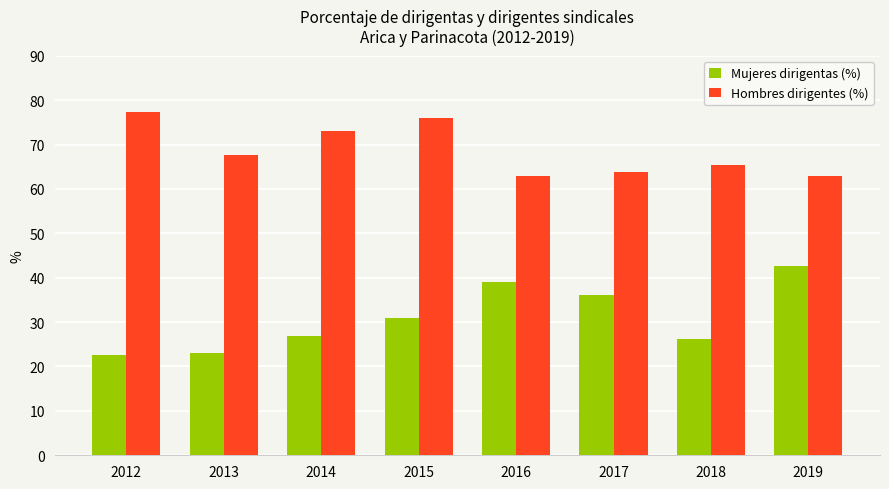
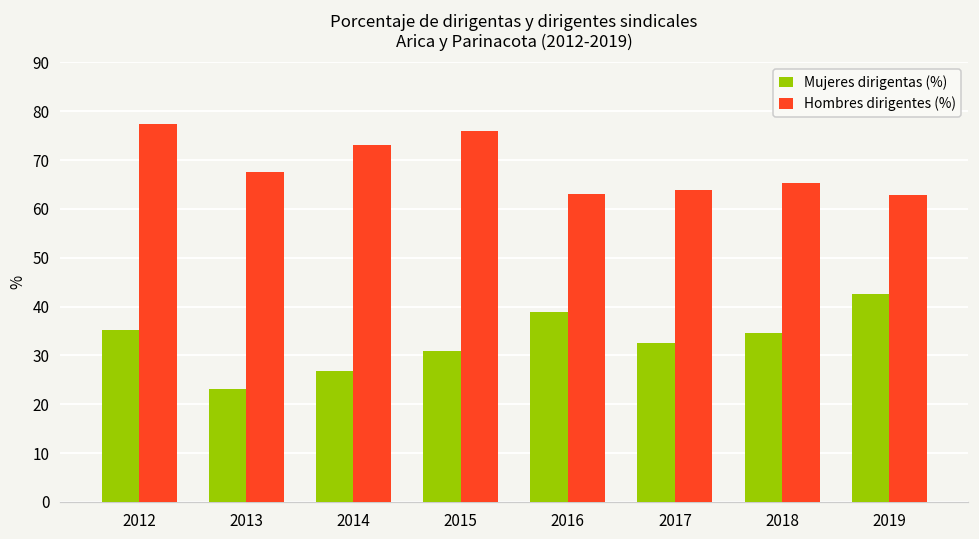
Mujeres dirigentas (%), 2012: 23 -> 35
Mujeres dirigentas (%), 2017: 36 -> 33
Mujeres dirigentas (%), 2018: 26 -> 35
